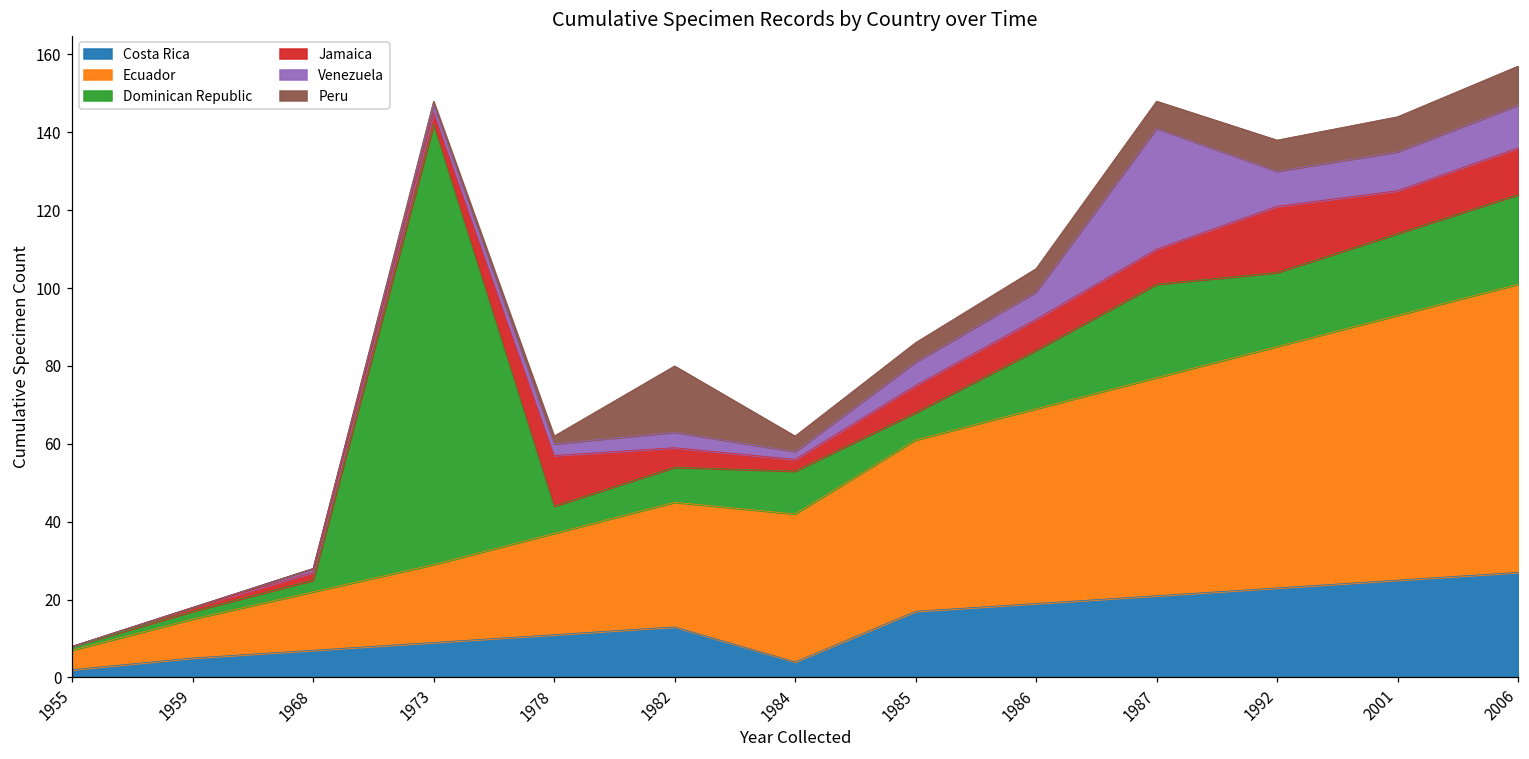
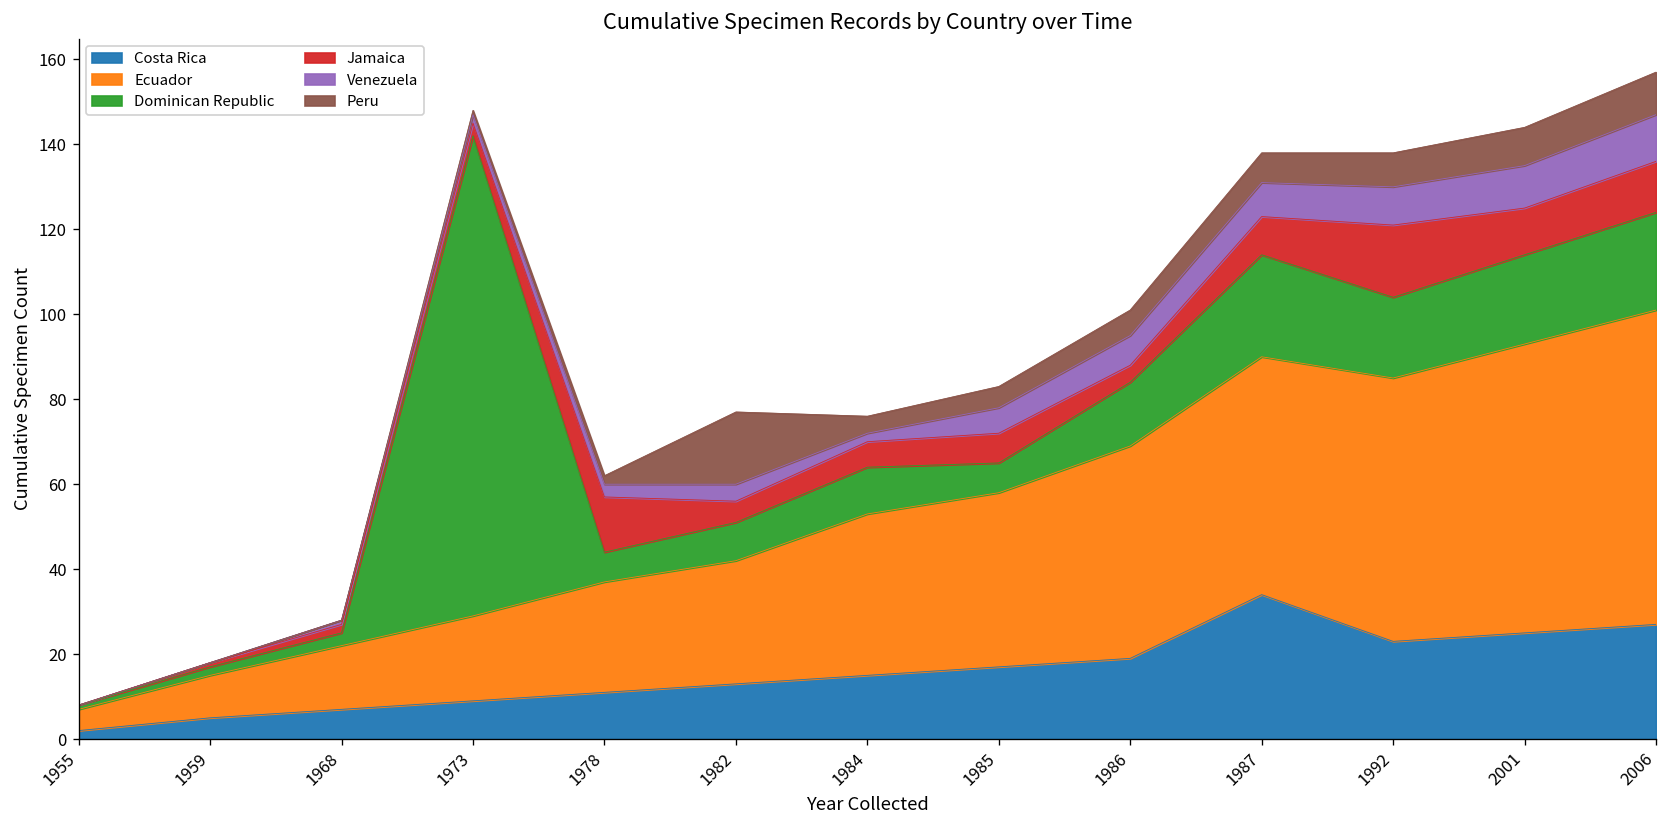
Ecuador, 1982: 32 -> 29
Costa Rica, 1984: 4 -> 15
Jamaica, 1984: 3 -> 6
Ecuador, 1985: 44 -> 41
Jamaica, 1986: 8 -> 4
Costa Rica, 1987: 21 -> 34
Venezuela, 1987: 31 -> 8
